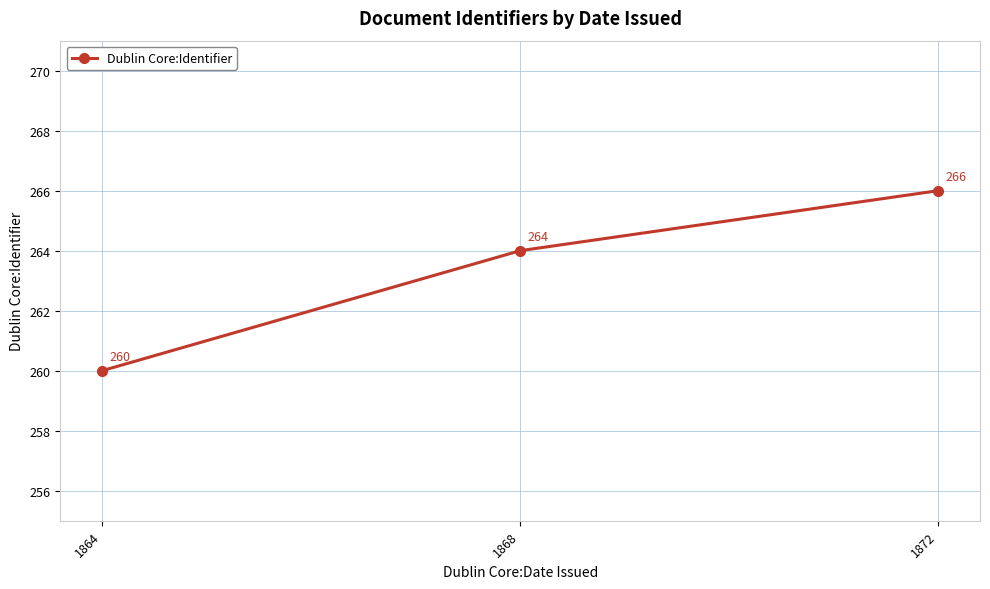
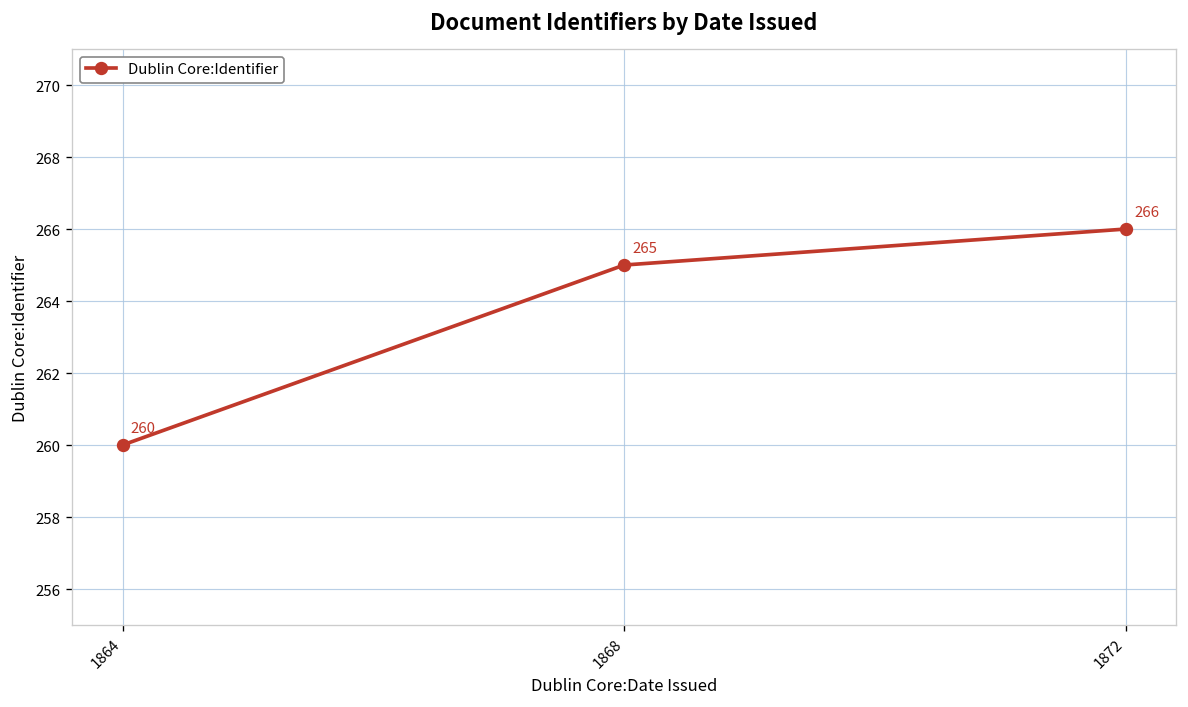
1868: 264 -> 265
